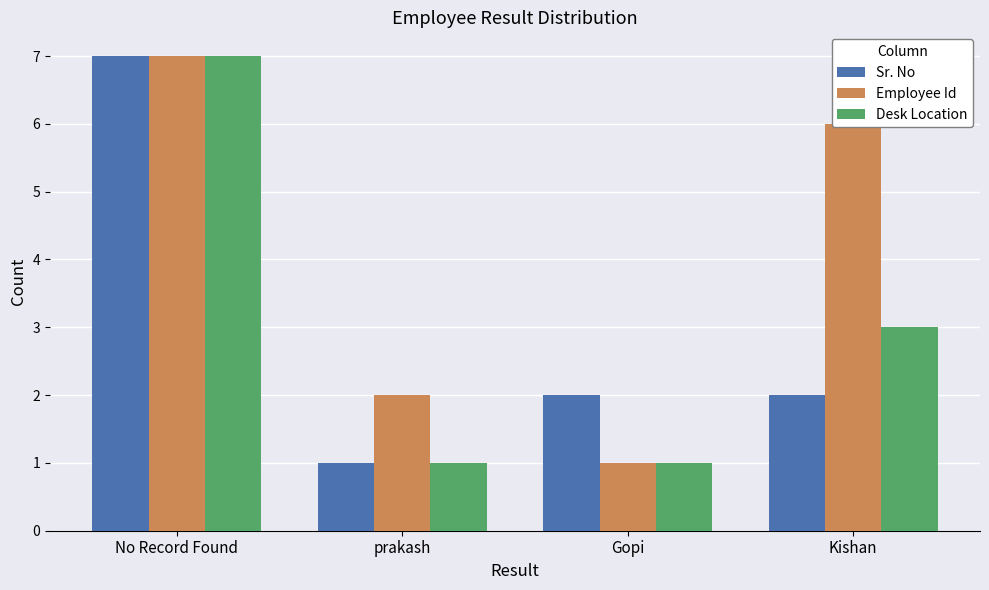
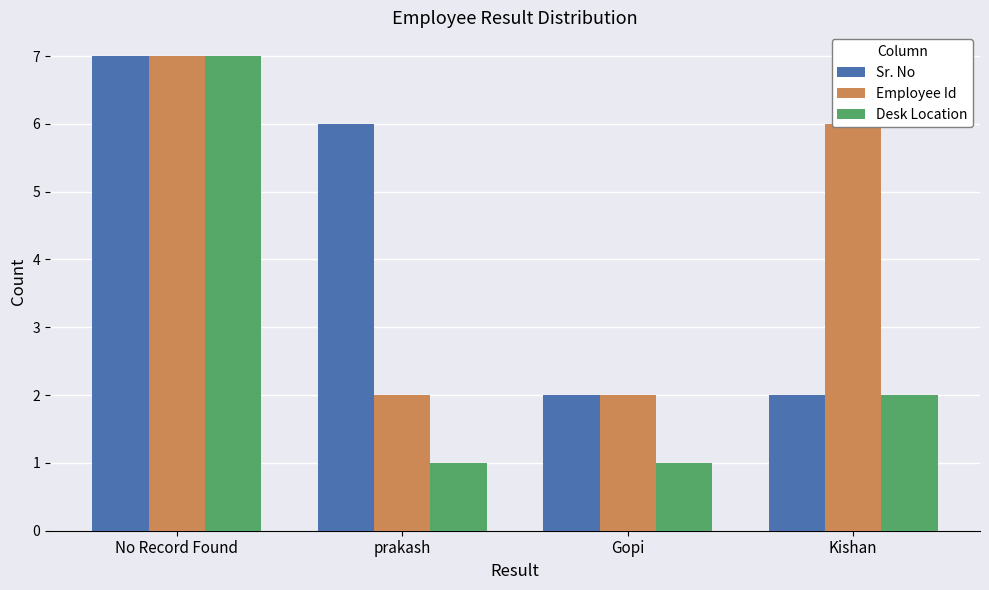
Sr. No, prakash: 1 -> 6
Employee Id, Gopi: 1 -> 2
Desk Location, Kishan: 3 -> 2
